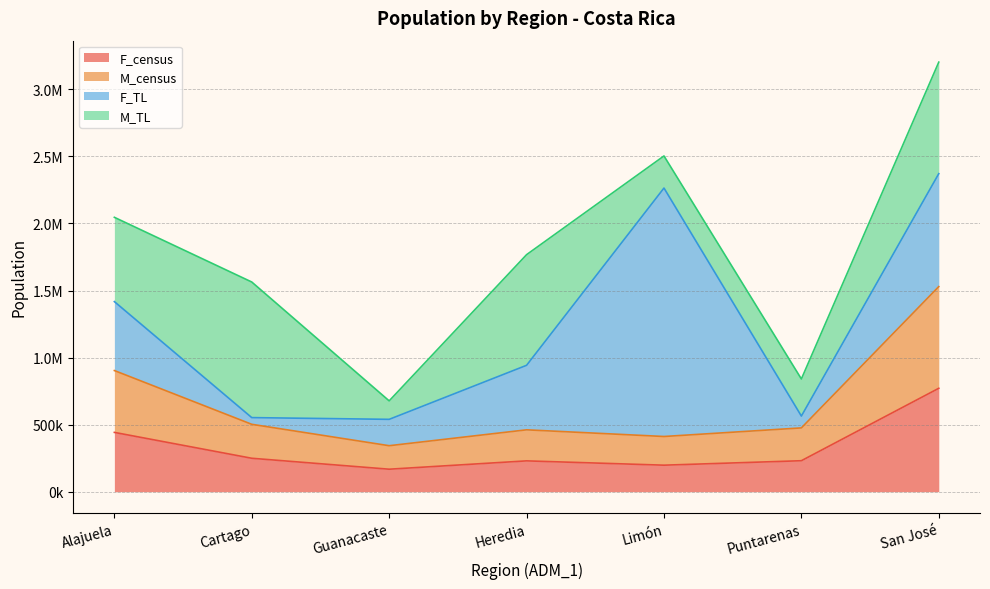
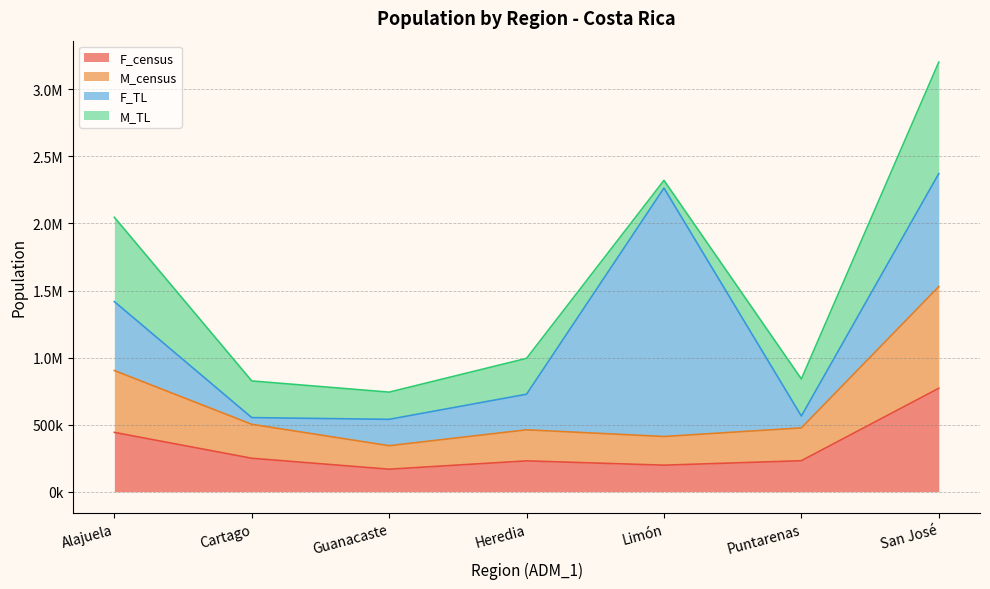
M_TL, Cartago: 1010000 -> 270000
M_TL, Guanacaste: 140000 -> 200000
F_TL, Heredia: 480000 -> 270000
M_TL, Heredia: 830000 -> 270000
M_TL, Limón: 240000 -> 60000
